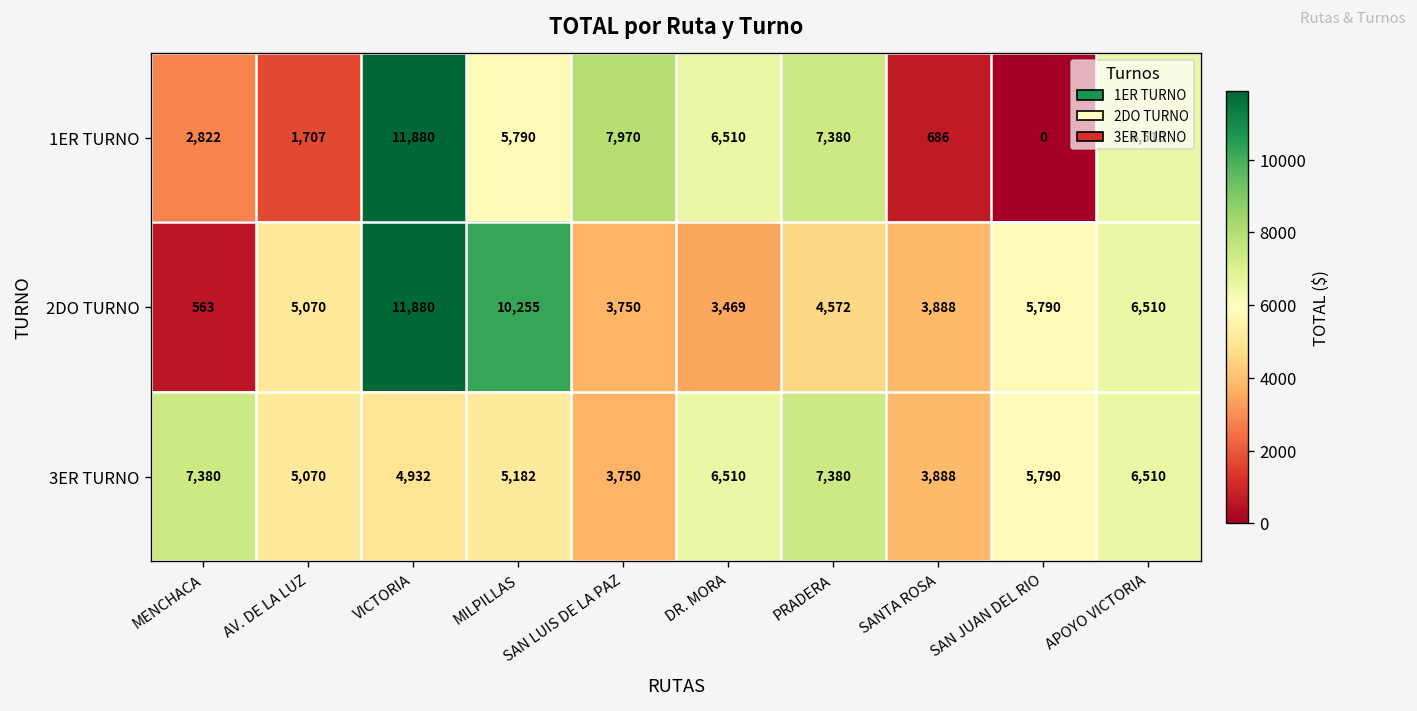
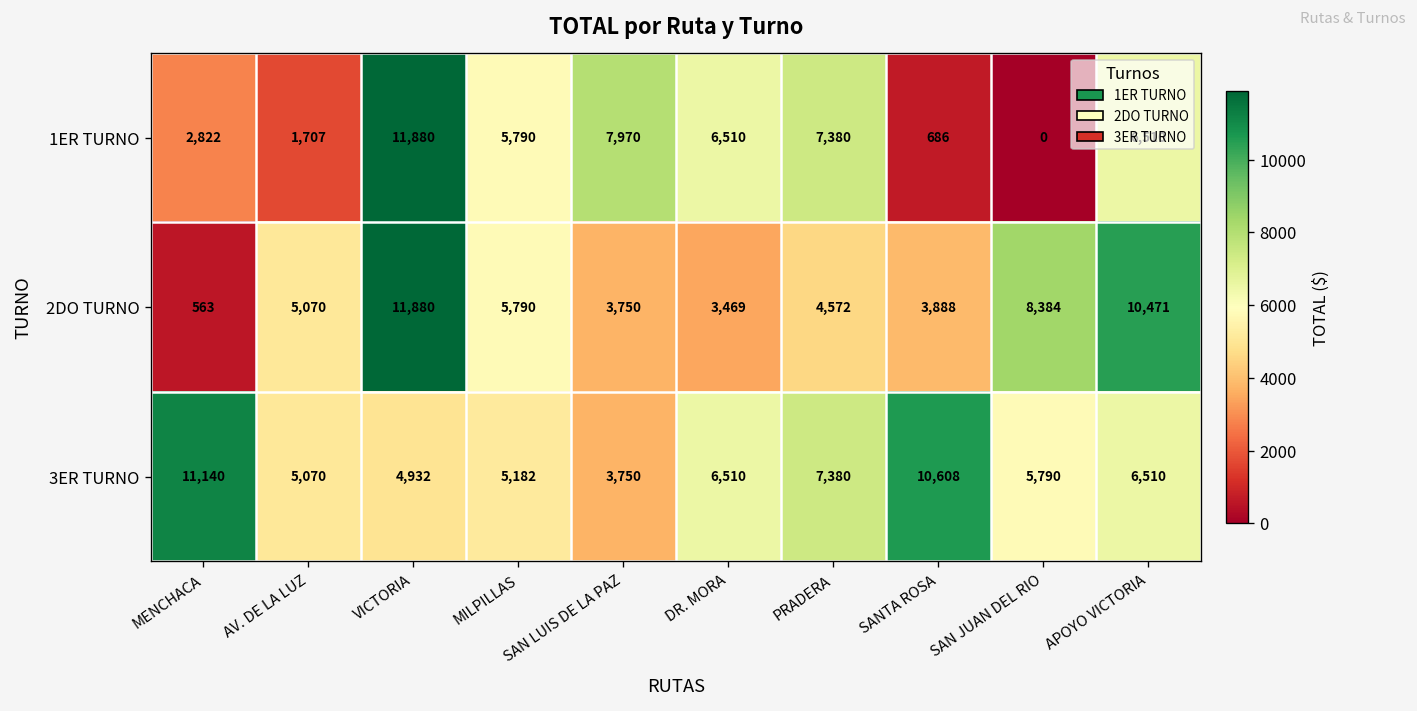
2DO TURNO, MILPILLAS: 10,255 -> 5,790
2DO TURNO, SAN JUAN DEL RIO: 5,790 -> 8,384
2DO TURNO, APOYO VICTORIA: 6,510 -> 10,471
3ER TURNO, MENCHACA: 7,380 -> 11,140
3ER TURNO, SANTA ROSA: 3,888 -> 10,608
